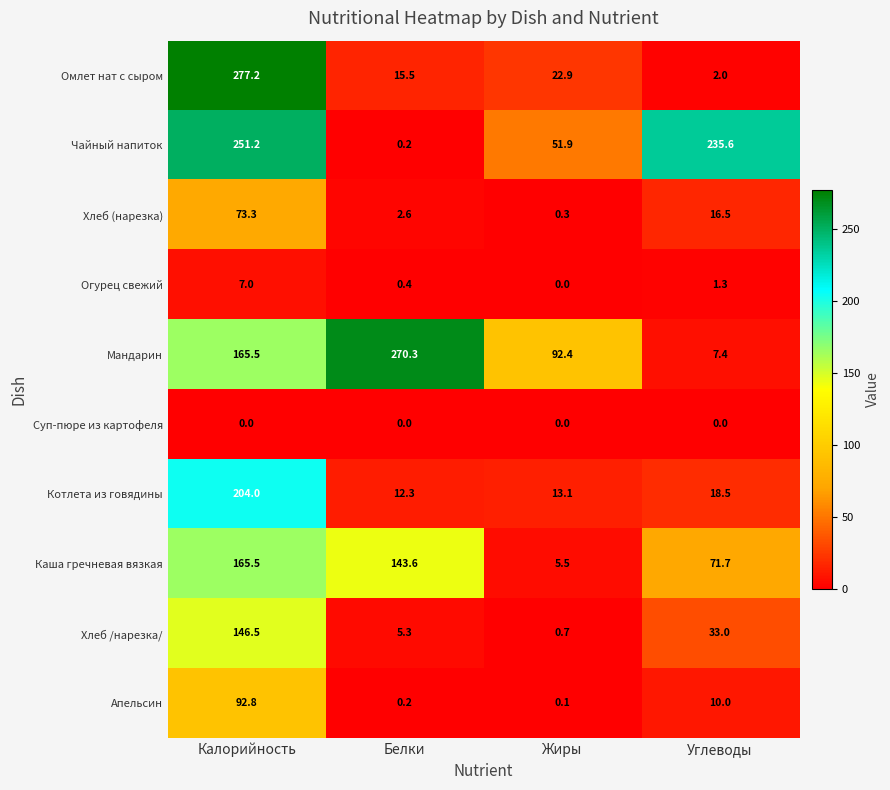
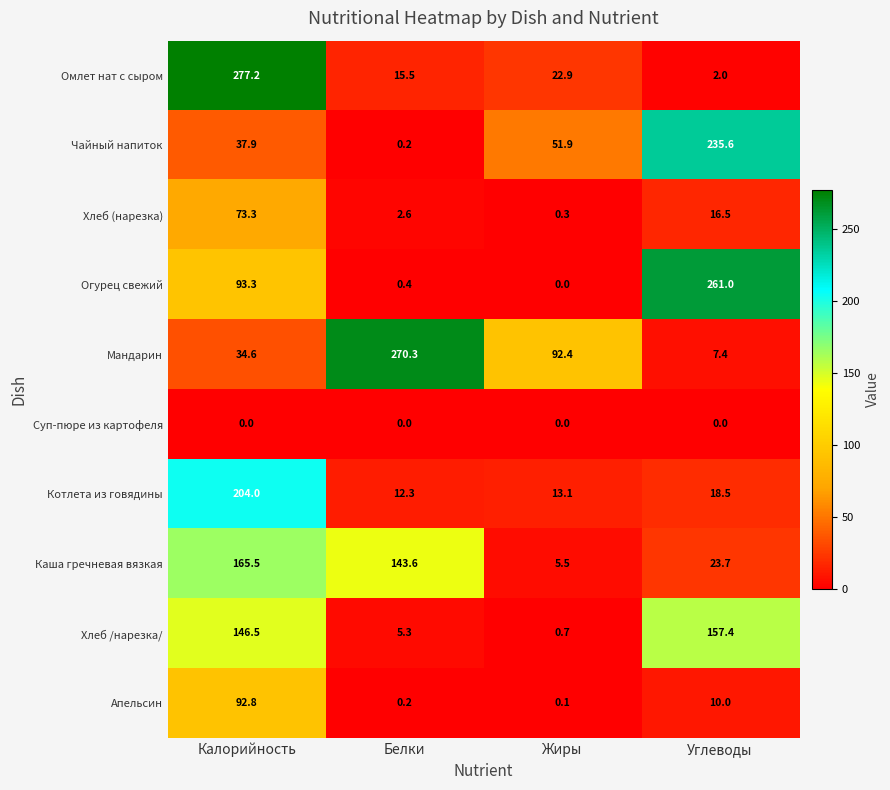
Чайный напиток, Калорийность: 251.2 -> 37.9
Огурец свежий, Калорийность: 7.0 -> 93.3
Огурец свежий, Углеводы: 1.3 -> 261.0
Мандарин, Калорийность: 165.5 -> 34.6
Каша гречневая вязкая, Углеводы: 71.7 -> 23.7
Хлеб /нарезка/, Углеводы: 33.0 -> 157.4
